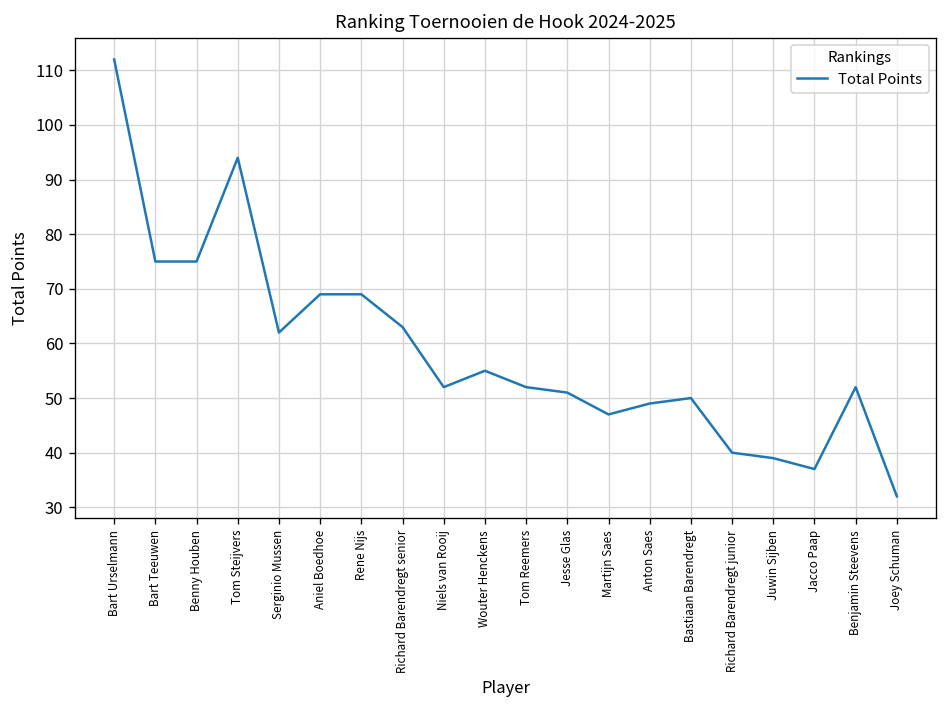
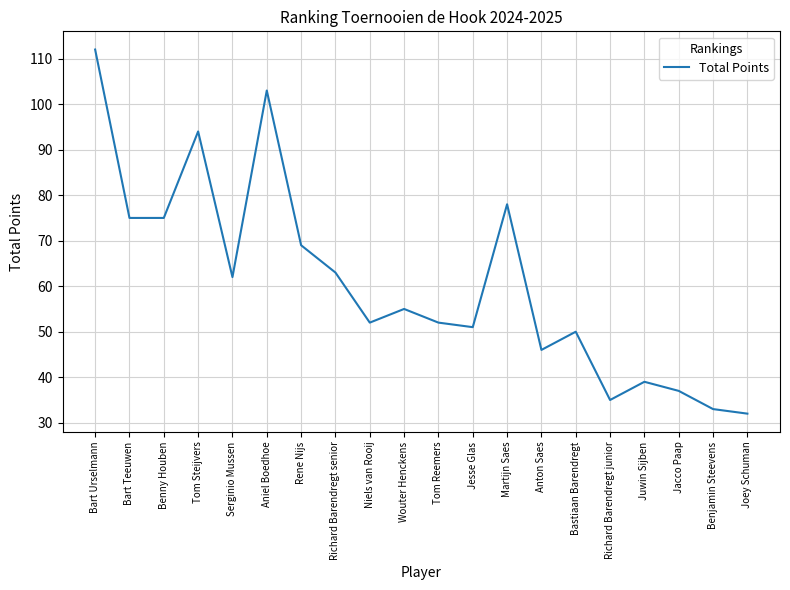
Aniel Boedhoe: 69 -> 103
Martijn Saes: 47 -> 78
Anton Saes: 49 -> 46
Richard Barendregt junior: 40 -> 35
Benjamin Steevens: 52 -> 33
